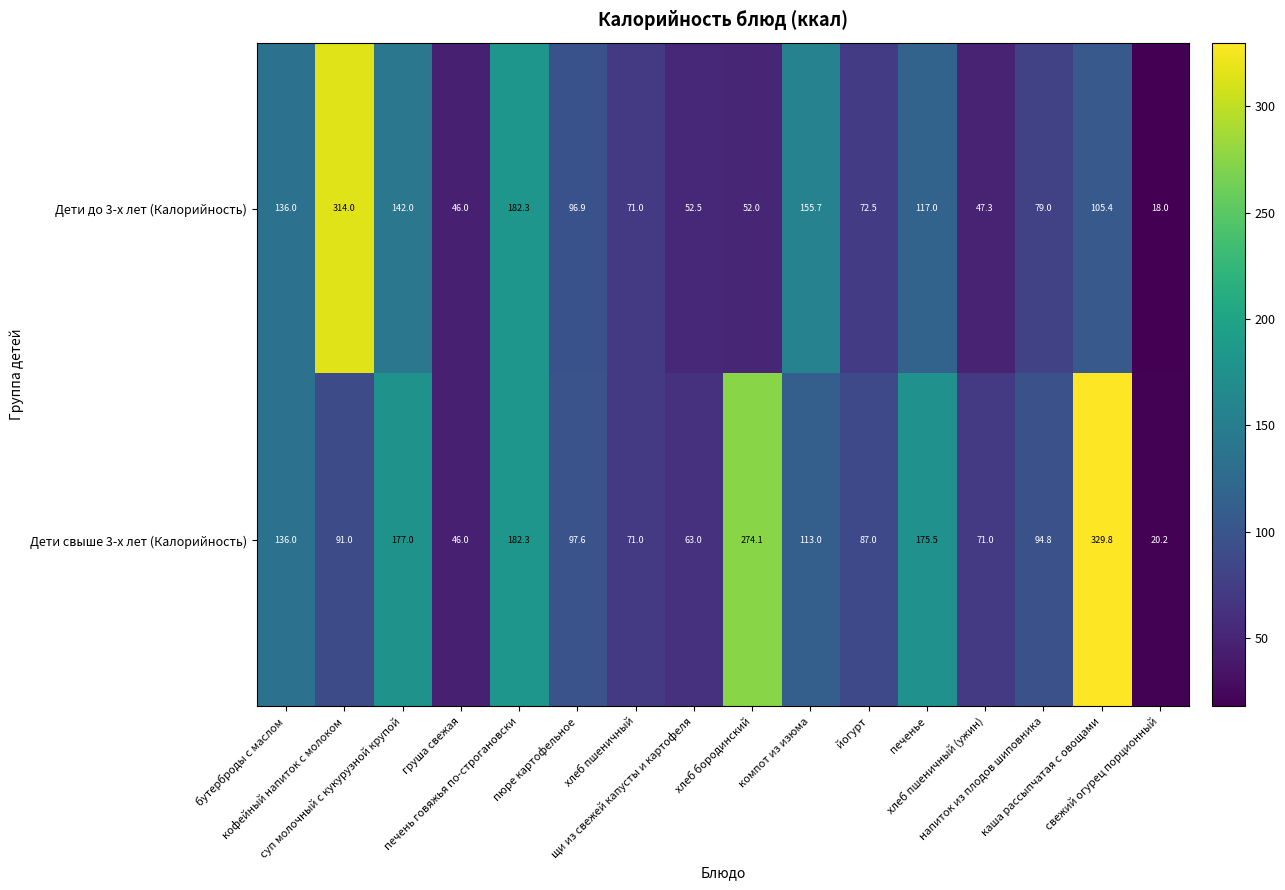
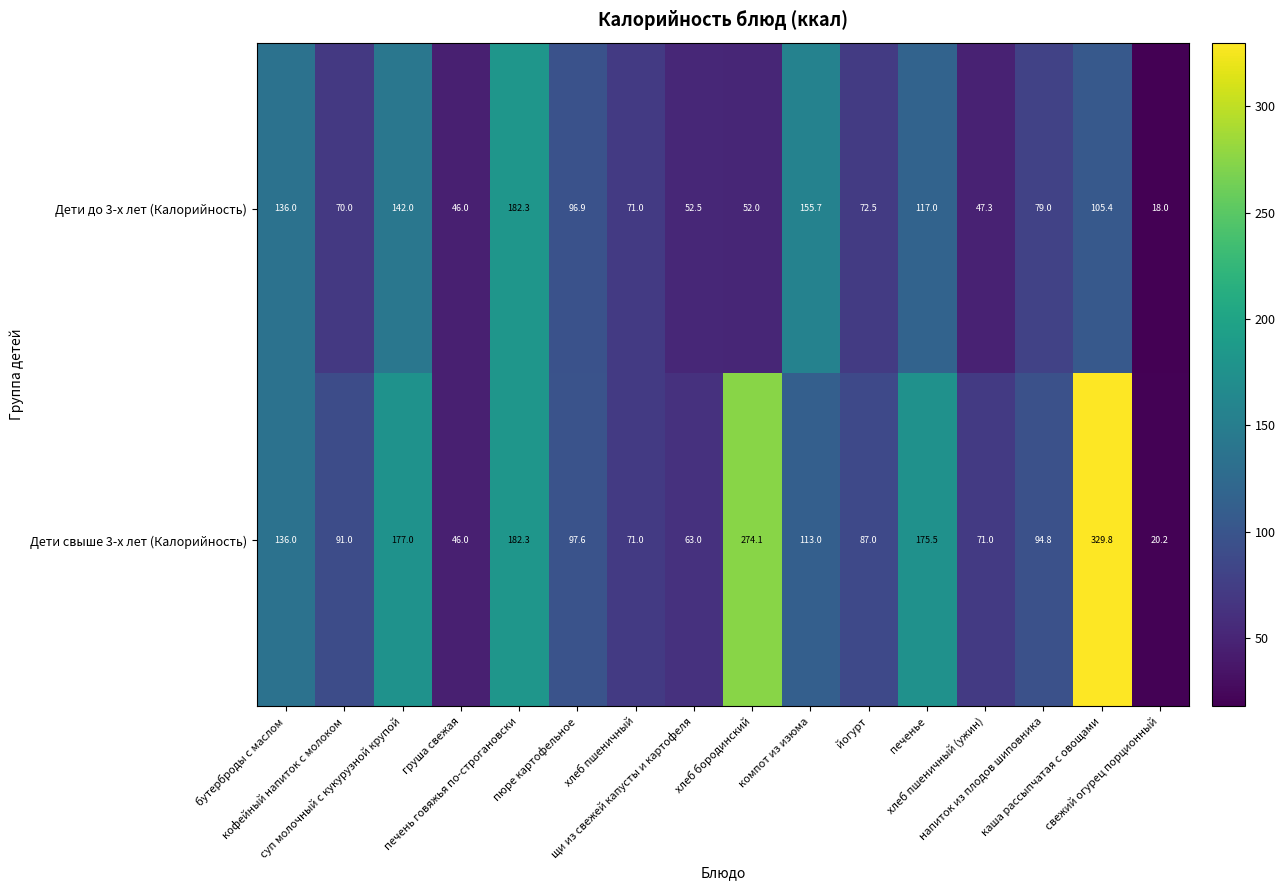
Дети до 3-х лет (Калорийность), кофейный напиток с молоком: 314.0 -> 70.0
